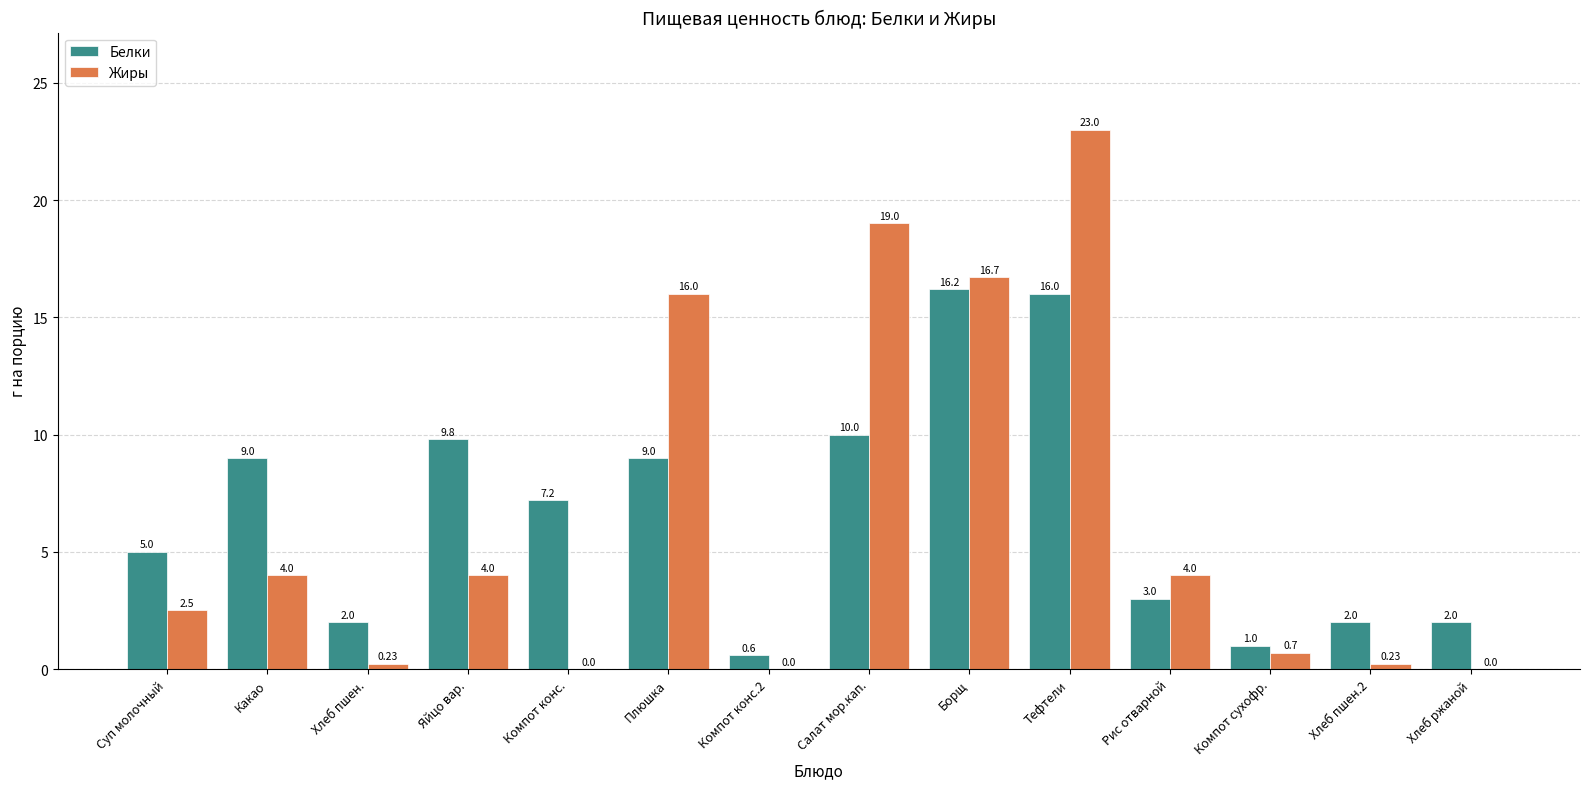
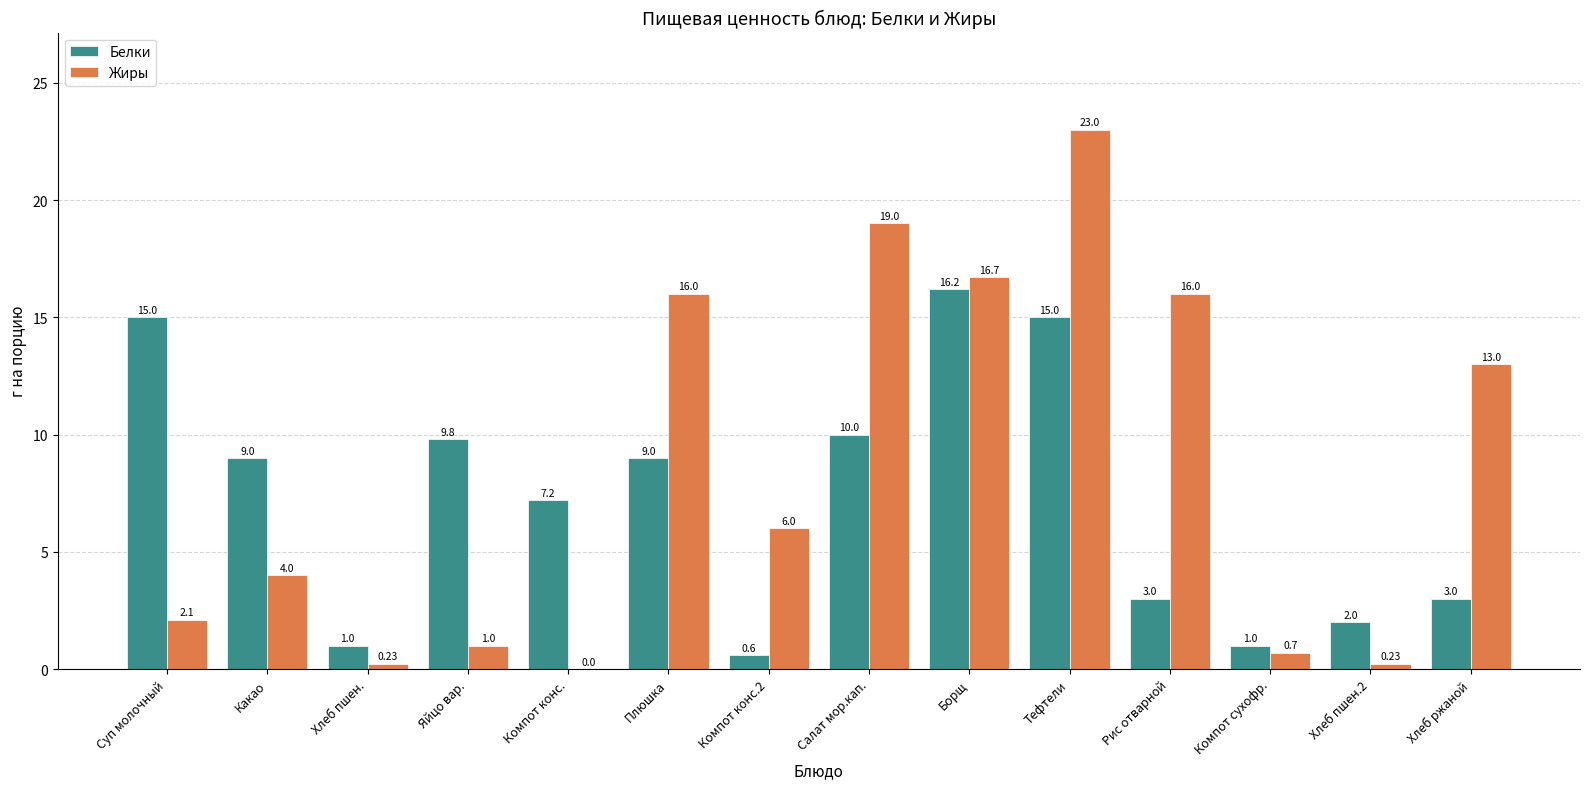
Белки, Суп молочный: 5.0 -> 15.0
Жиры, Суп молочный: 2.5 -> 2.1
Белки, Хлеб пшен.: 2.0 -> 1.0
Жиры, Яйцо вар.: 4.0 -> 1.0
Жиры, Компот конс.2: 0.0 -> 6.0
Белки, Тефтели: 16.0 -> 15.0
Жиры, Рис отварной: 4.0 -> 16.0
Белки, Хлеб ржаной: 2.0 -> 3.0
Жиры, Хлеб ржаной: 0.0 -> 13.0
